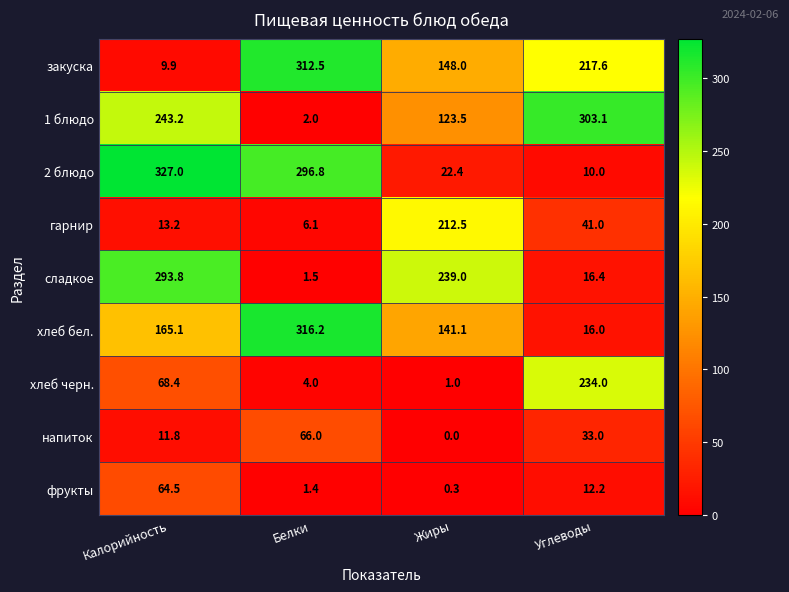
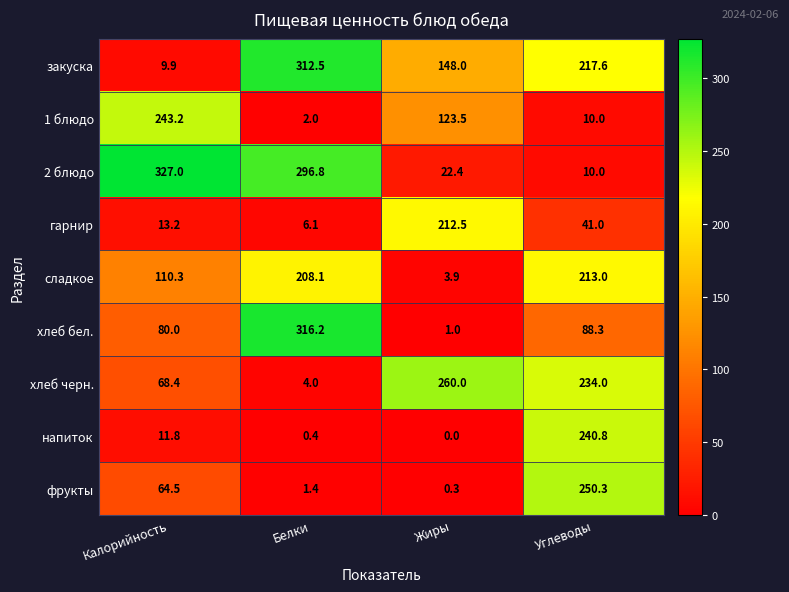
1 блюдо, Углеводы: 303.1 -> 10.0
сладкое, Калорийность: 293.8 -> 110.3
сладкое, Белки: 1.5 -> 208.1
сладкое, Жиры: 239.0 -> 3.9
сладкое, Углеводы: 16.4 -> 213.0
хлеб бел., Калорийность: 165.1 -> 80.0
хлеб бел., Жиры: 141.1 -> 1.0
хлеб бел., Углеводы: 16.0 -> 88.3
хлеб черн., Жиры: 1.0 -> 260.0
напиток, Белки: 66.0 -> 0.4
напиток, Углеводы: 33.0 -> 240.8
фрукты, Углеводы: 12.2 -> 250.3
